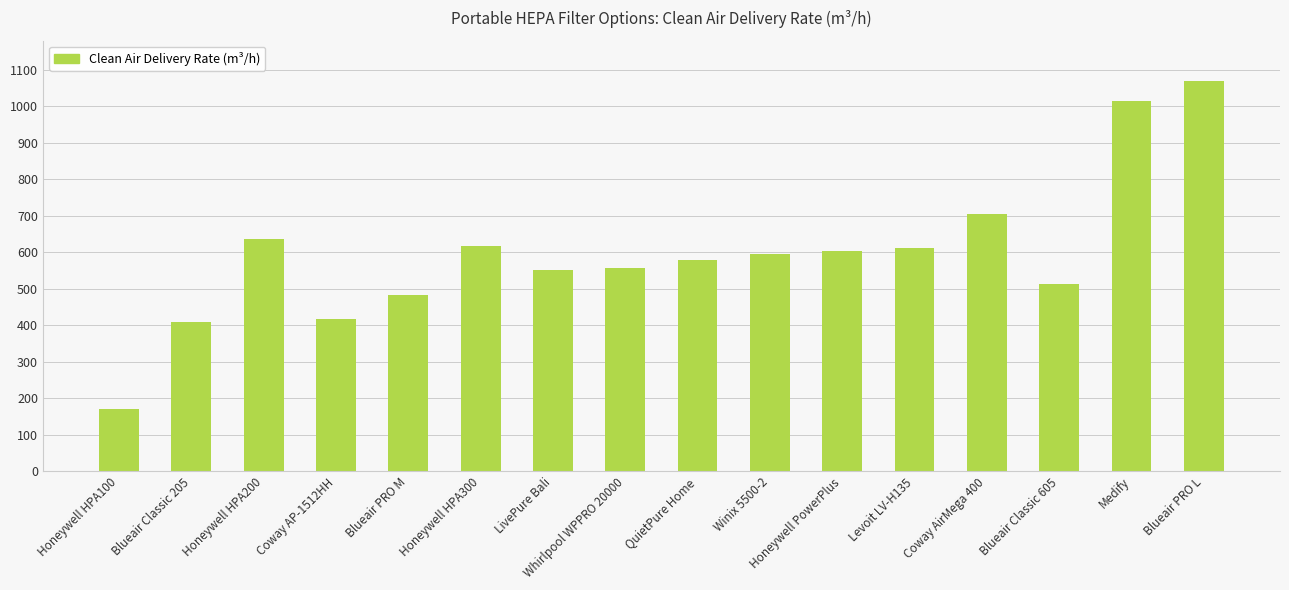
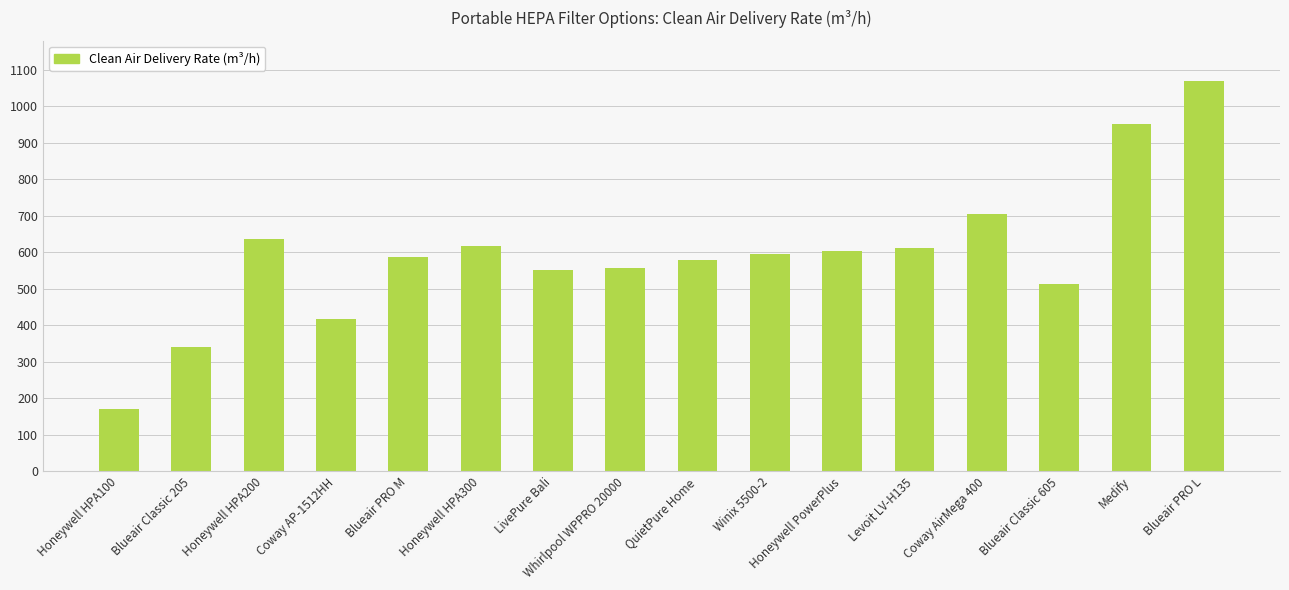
Blueair Classic 205: 410 -> 340
Blueair PRO M: 480 -> 590
Medify: 1010 -> 950
